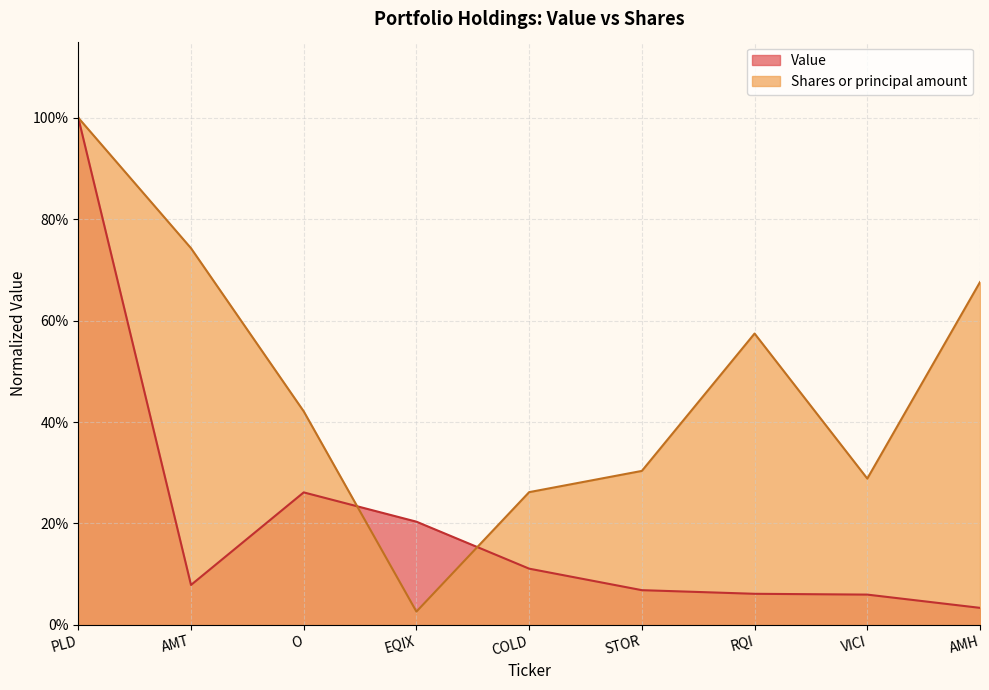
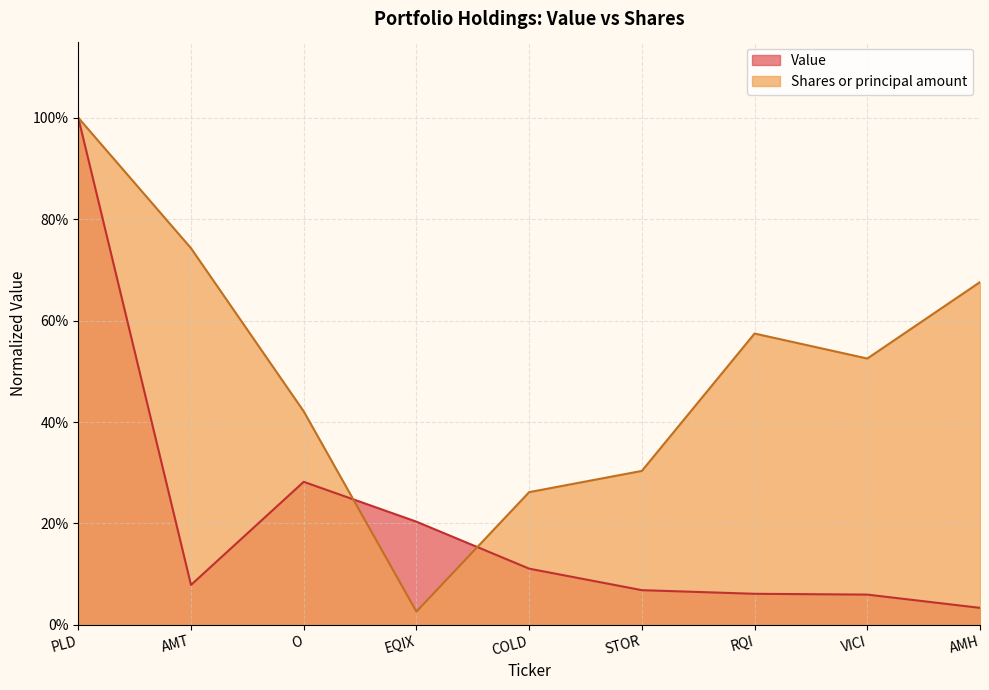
Value, O: 26% -> 28%
Shares or principal amount, VICI: 29% -> 53%
